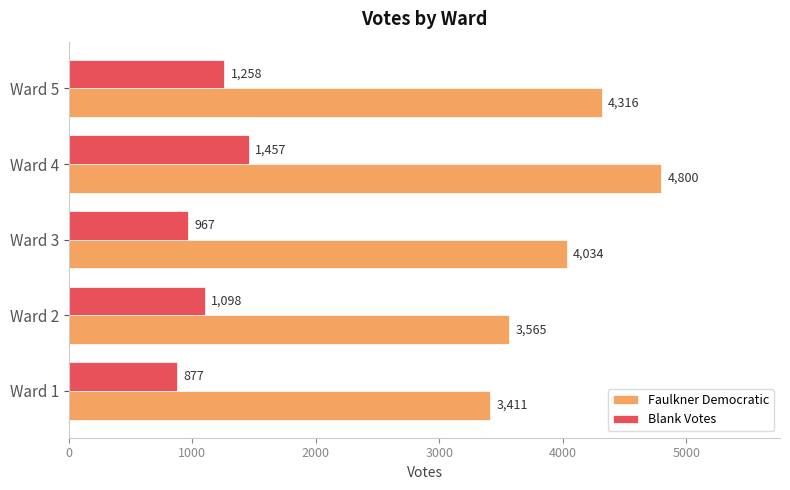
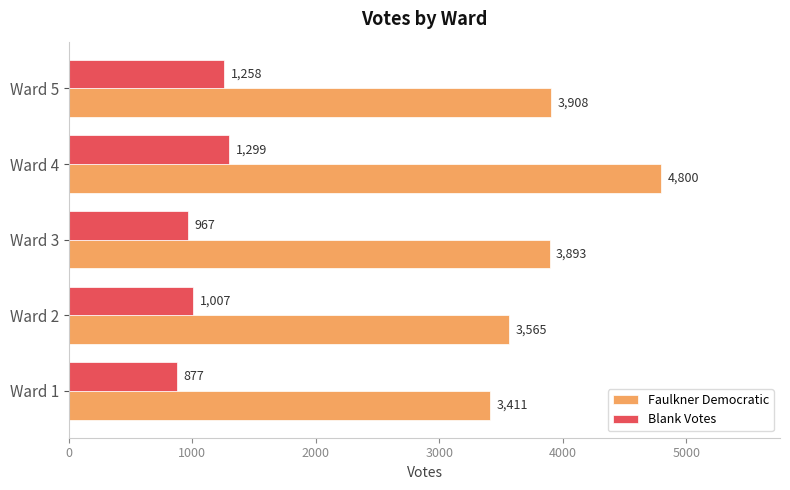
Faulkner Democratic, Ward 5: 4,316 -> 3,908
Blank Votes, Ward 4: 1,457 -> 1,299
Faulkner Democratic, Ward 3: 4,034 -> 3,893
Blank Votes, Ward 2: 1,098 -> 1,007
